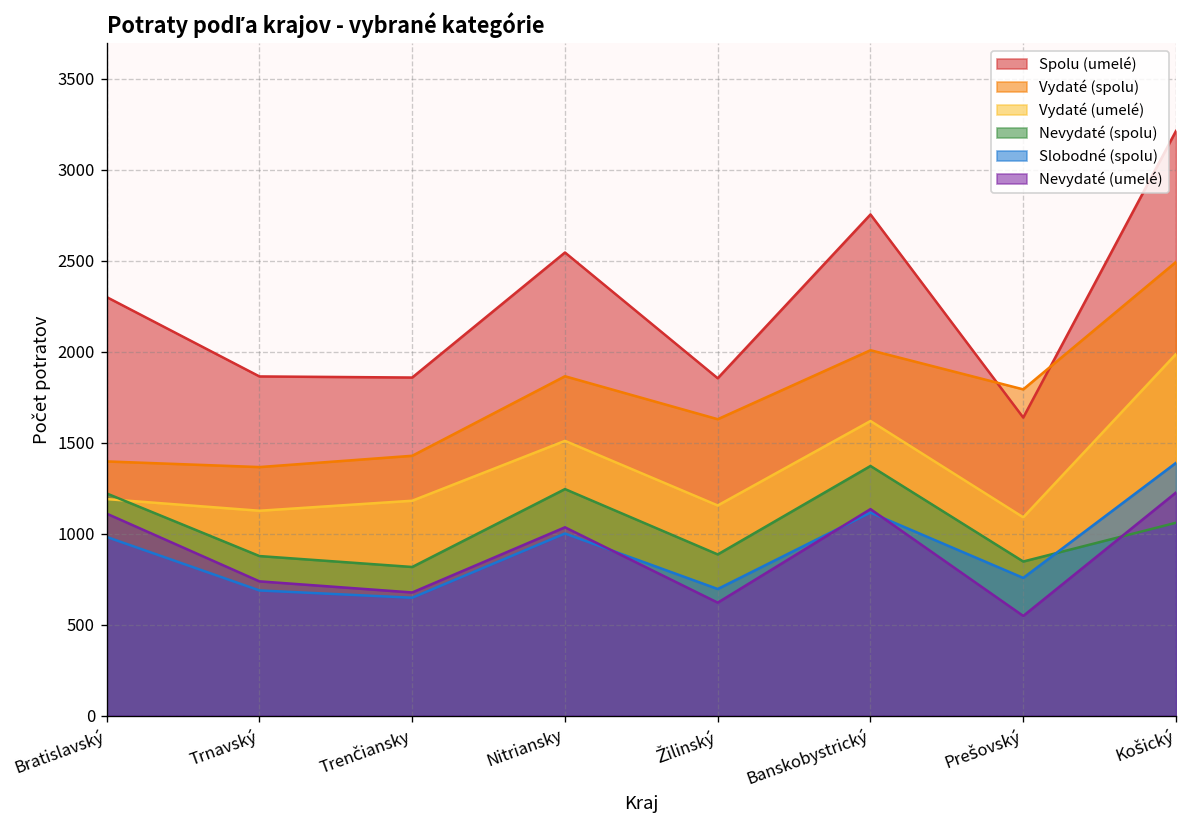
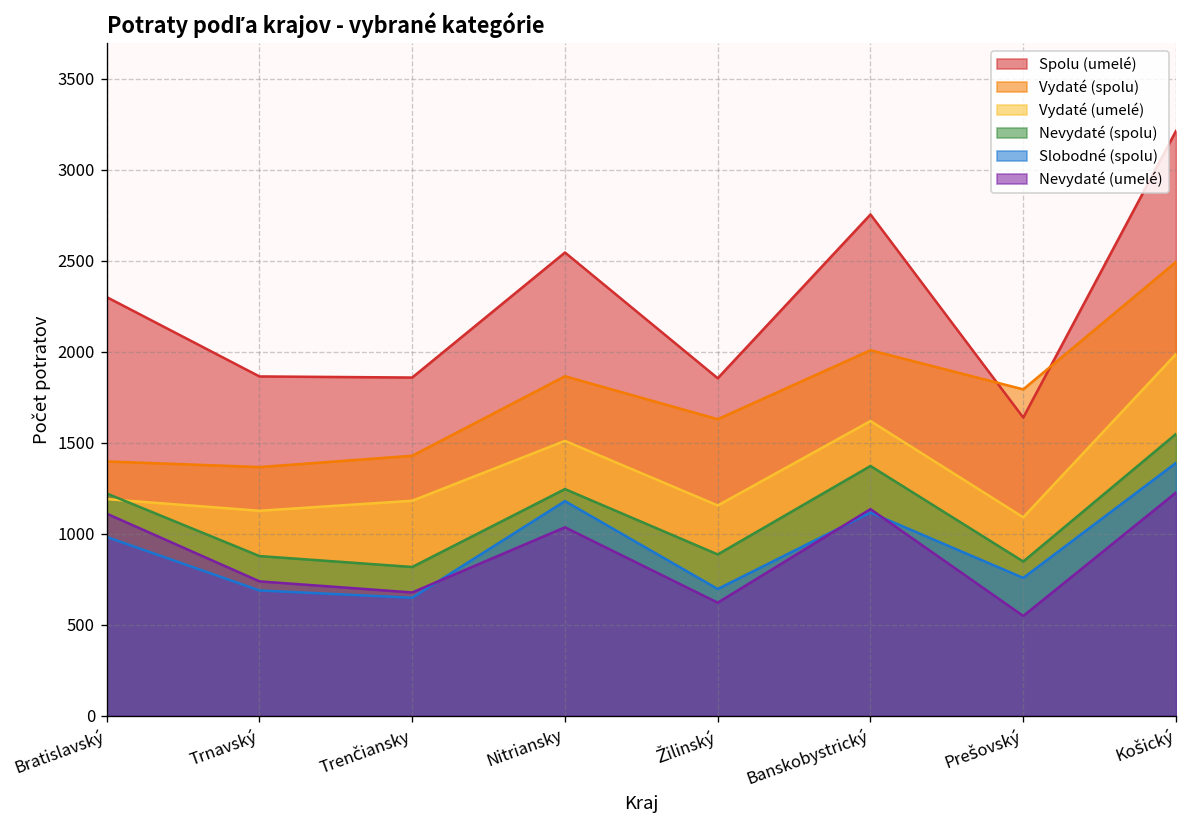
Slobodné (spolu), Nitriansky: 1000 -> 1180
Nevydaté (spolu), Košický: 1060 -> 1550
